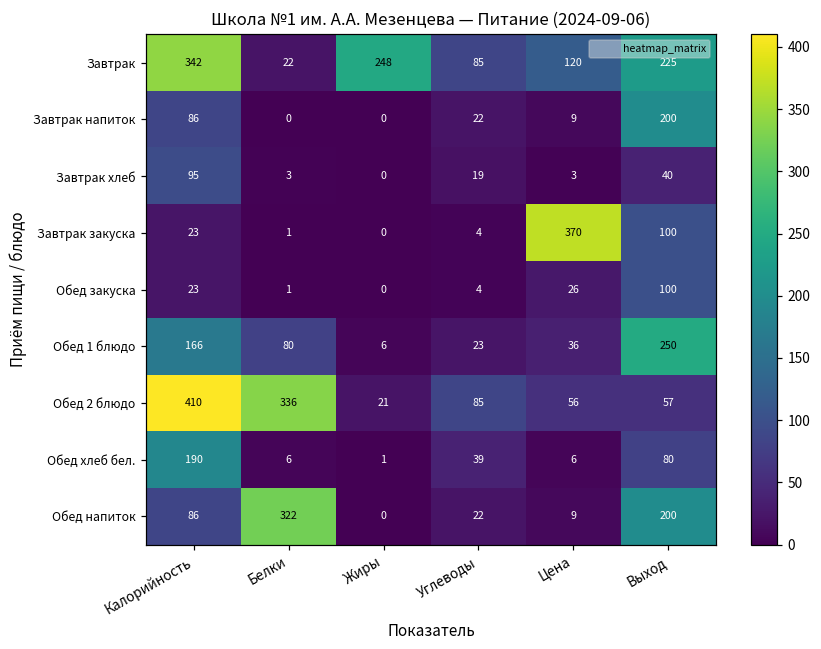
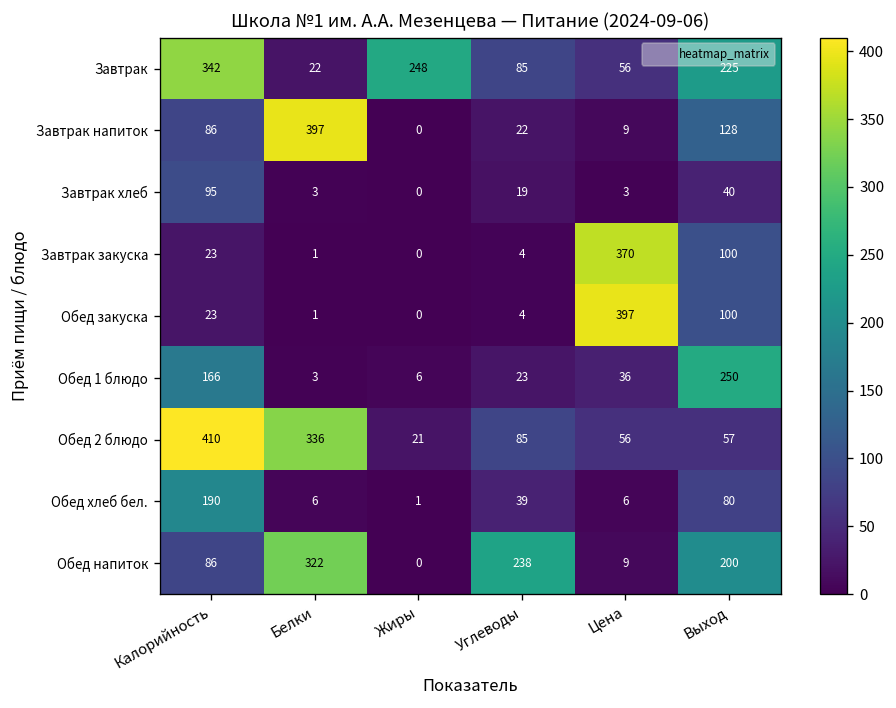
Завтрак, Цена: 120 -> 56
Завтрак напиток, Белки: 0 -> 397
Завтрак напиток, Выход: 200 -> 128
Обед закуска, Цена: 26 -> 397
Обед 1 блюдо, Белки: 80 -> 3
Обед напиток, Углеводы: 22 -> 238
